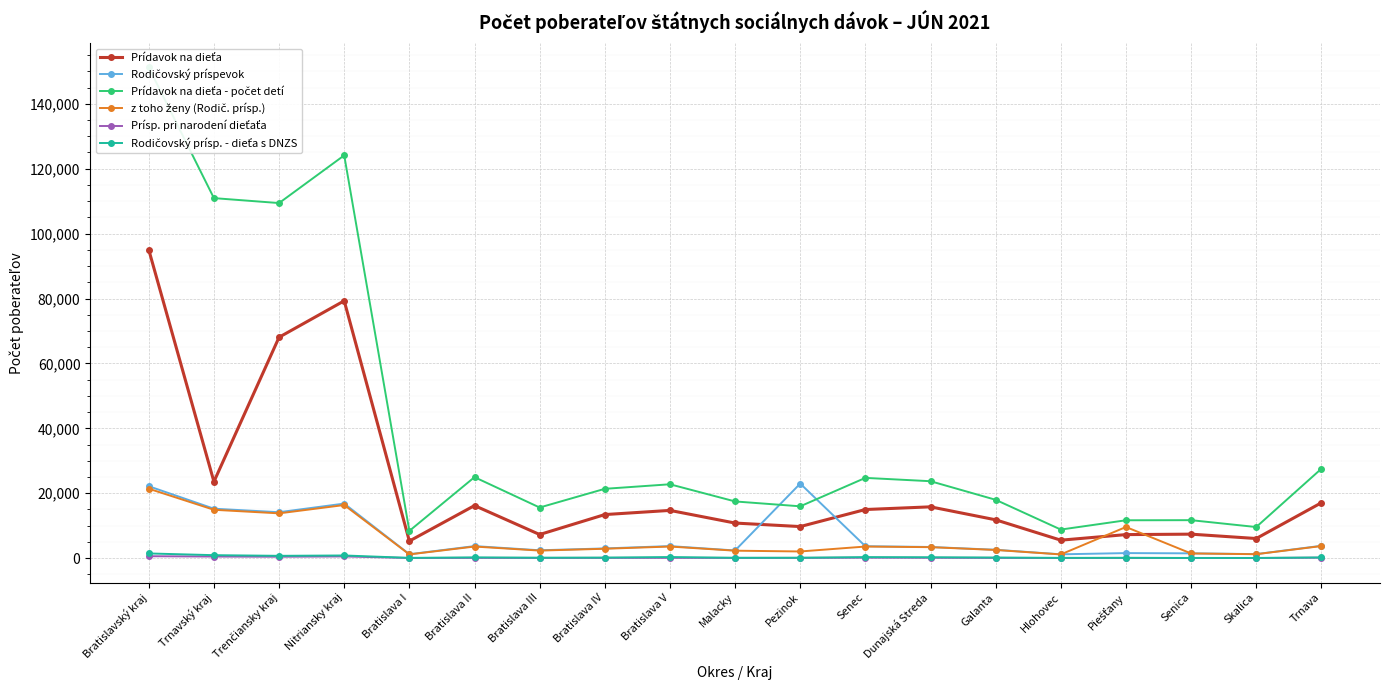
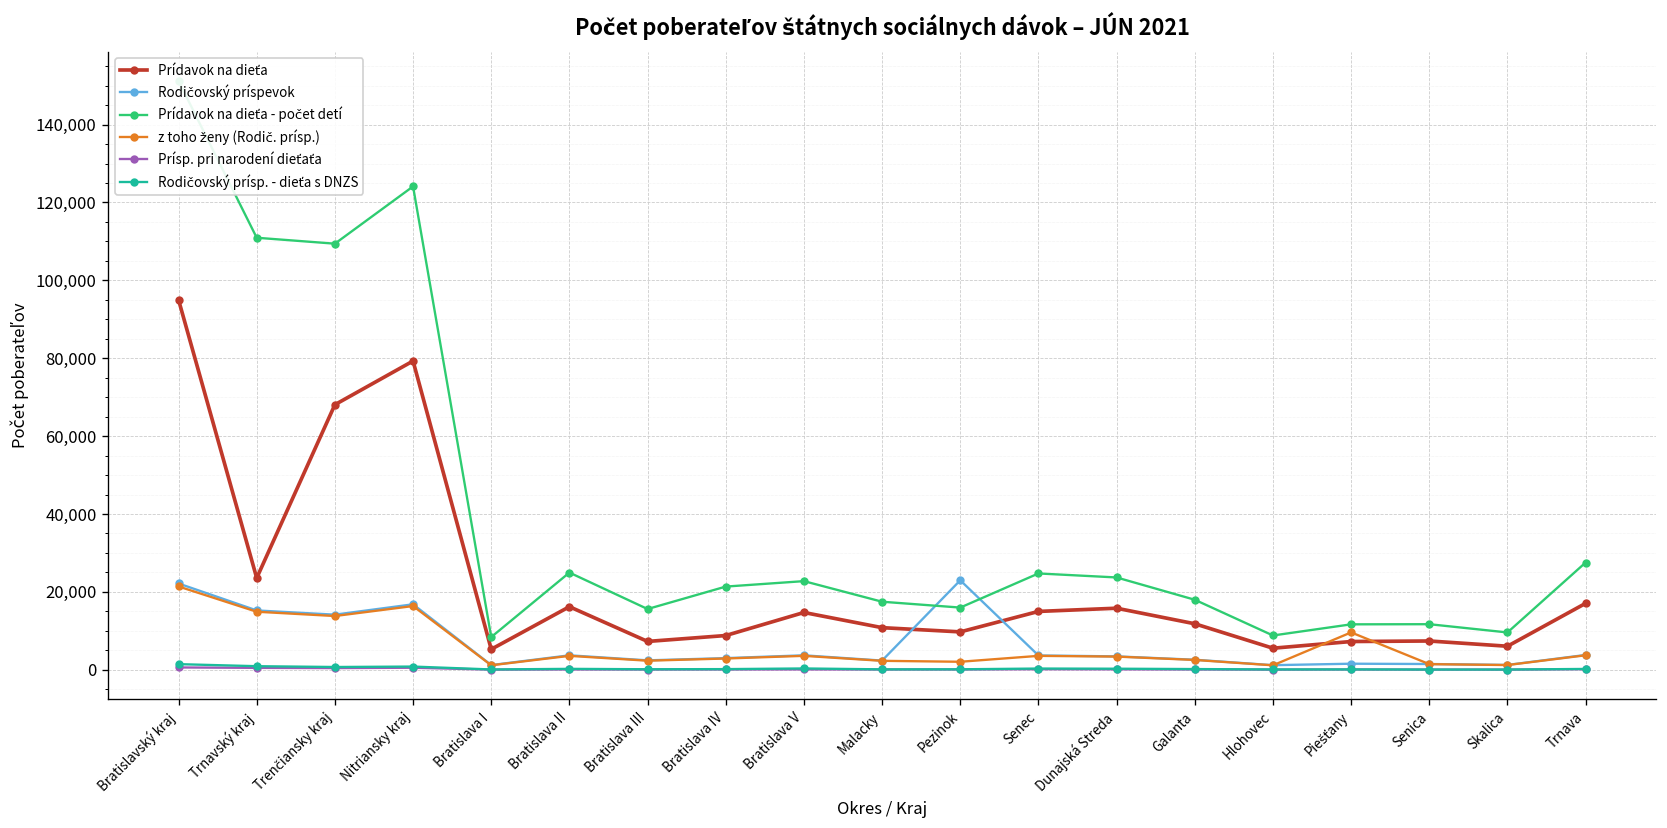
Prídavok na dieťa, Bratislava IV: 13,000 -> 9,000
